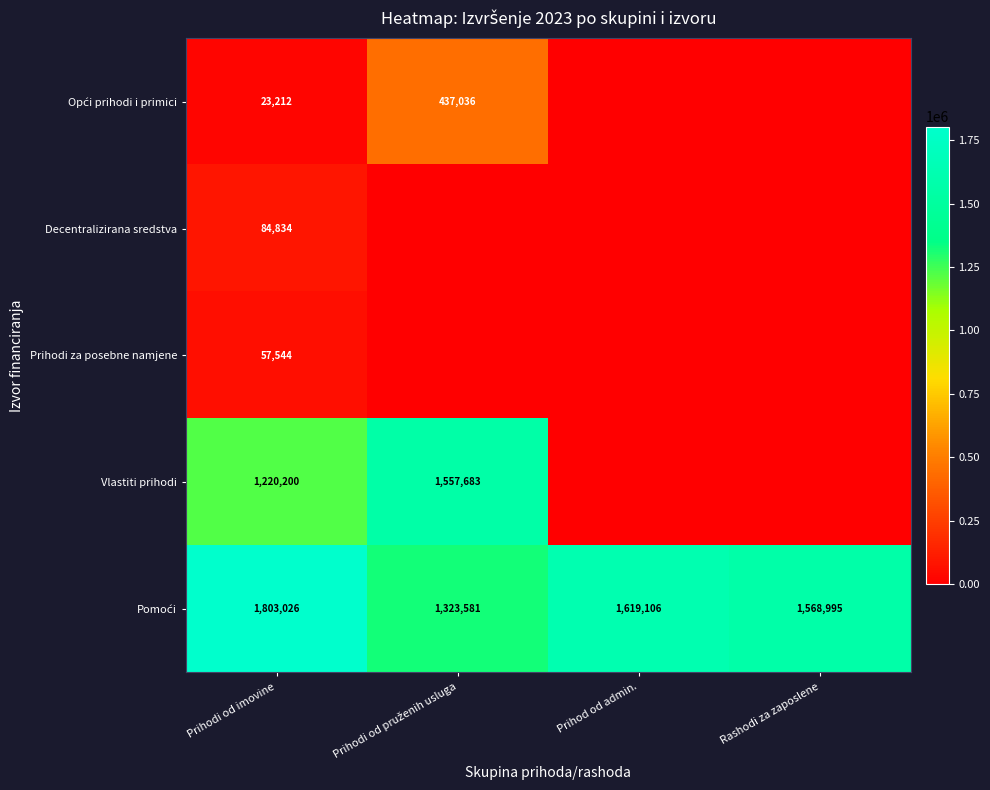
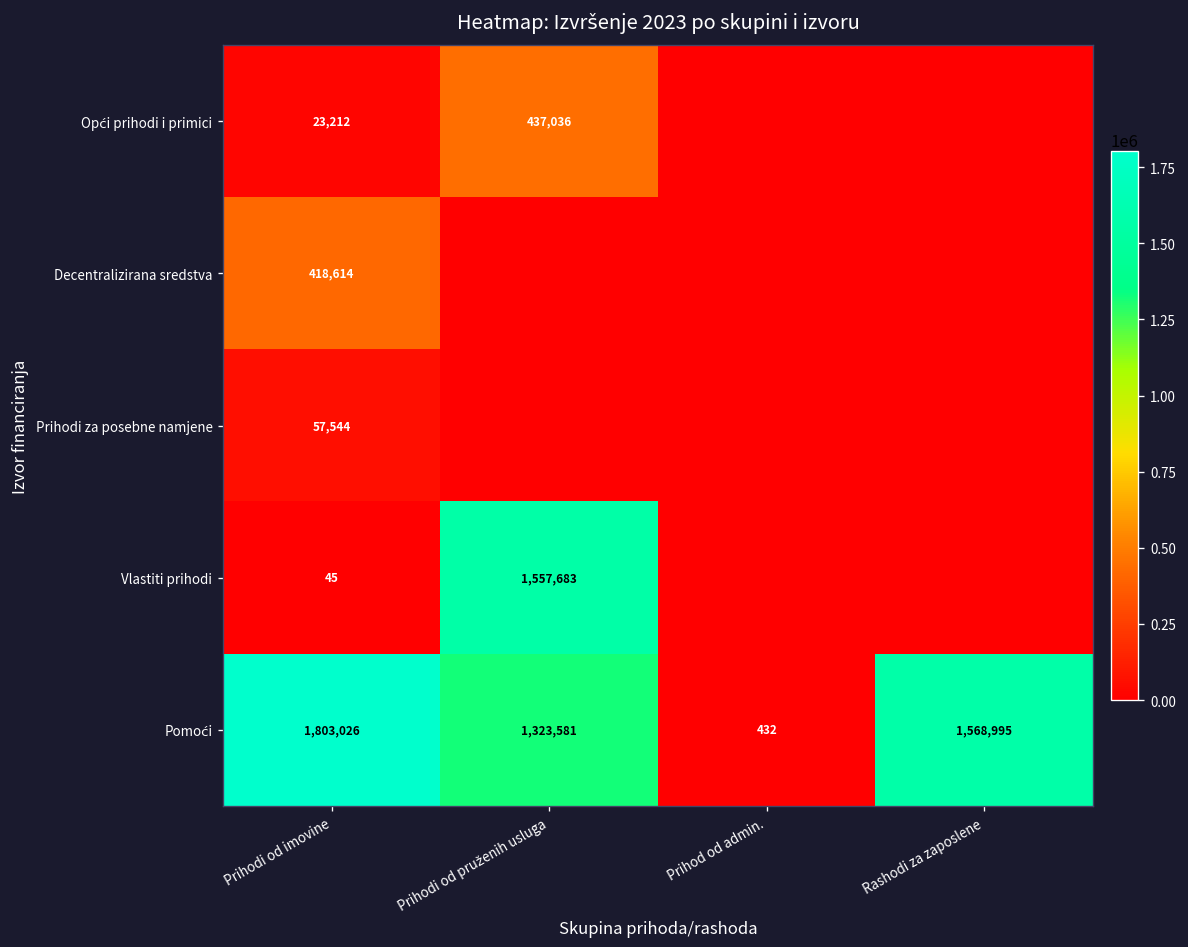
Decentralizirana sredstva, Prihodi od imovine: 84,834 -> 418,614
Vlastiti prihodi, Prihodi od imovine: 1,220,200 -> 45
Pomoći, Prihod od admin.: 1,619,106 -> 432
